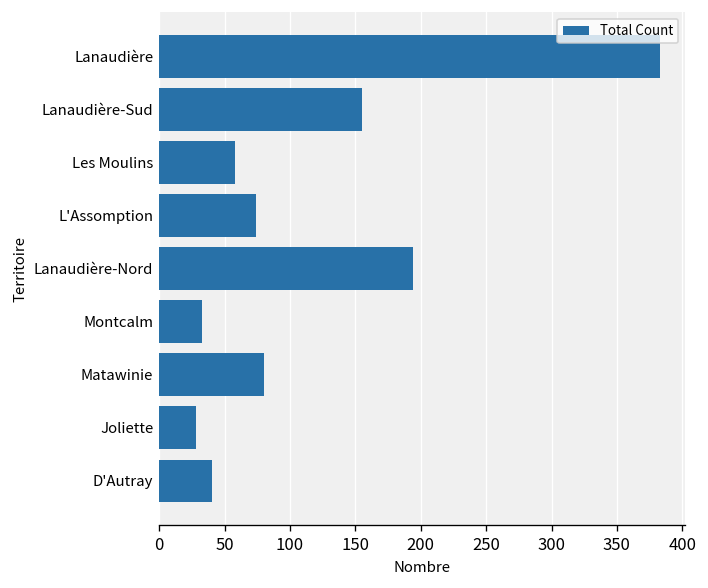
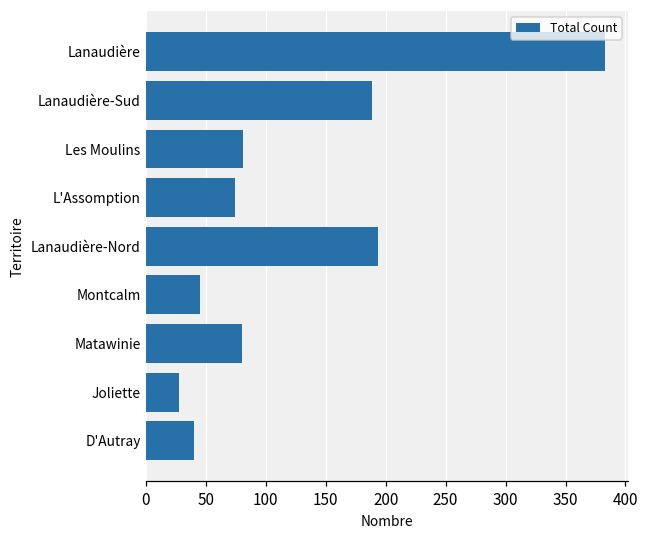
Lanaudière-Sud: 155 -> 189
Les Moulins: 58 -> 81
Montcalm: 33 -> 45
